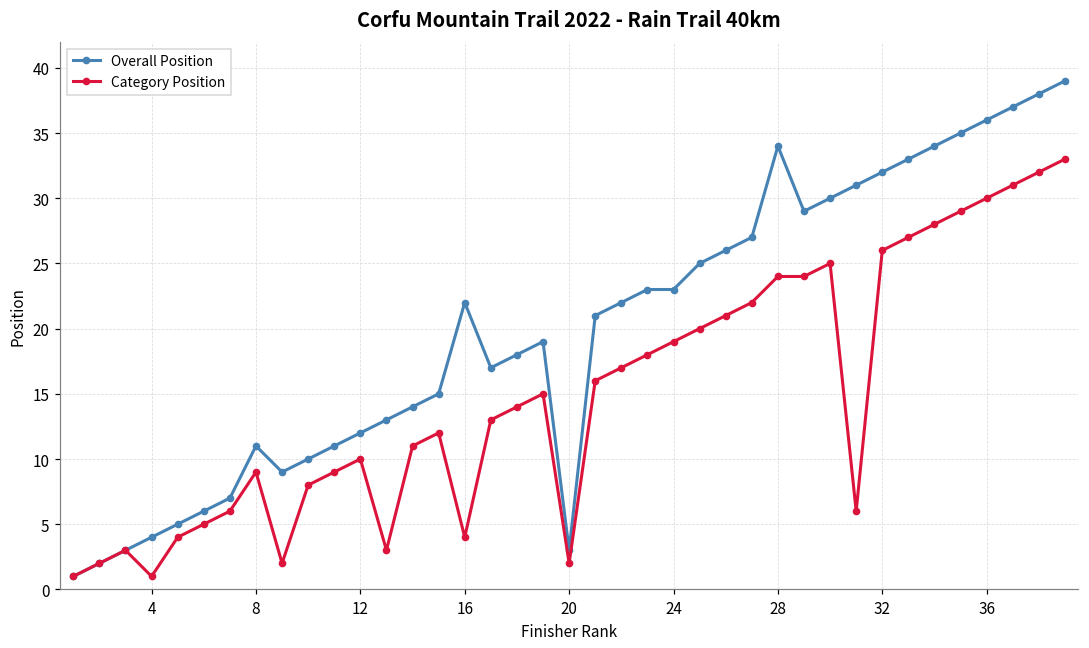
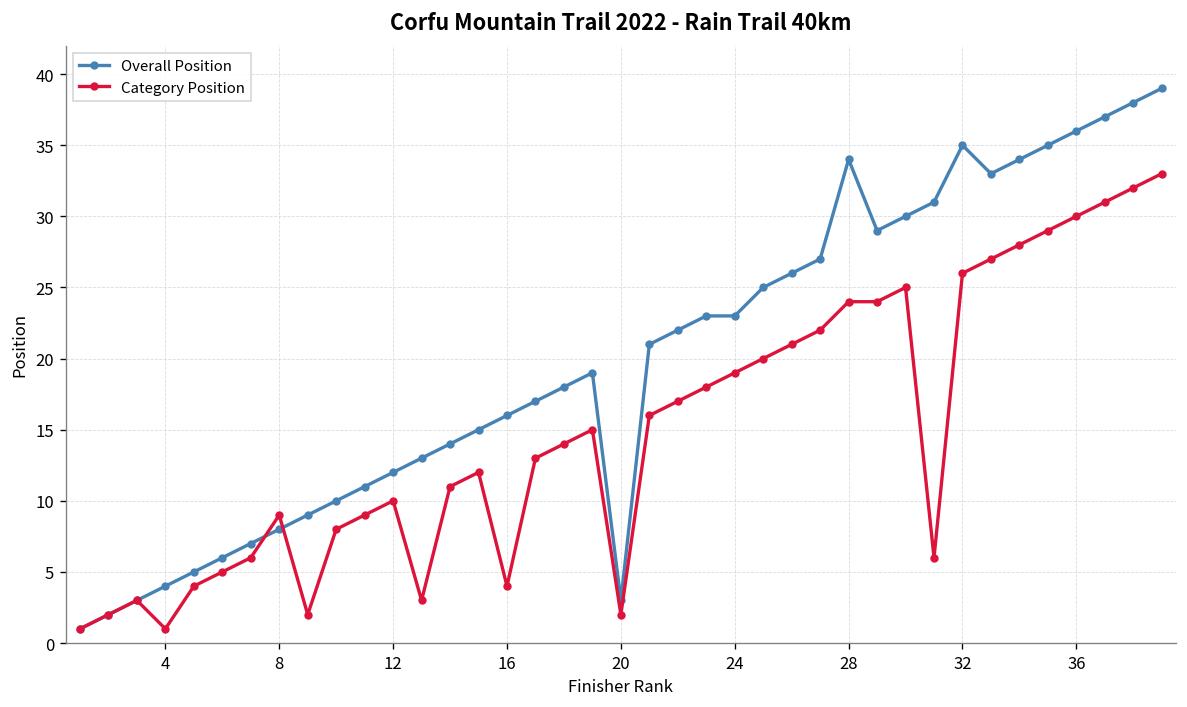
Overall Position, 8: 11 -> 8
Overall Position, 16: 22 -> 16
Overall Position, 32: 32 -> 35
